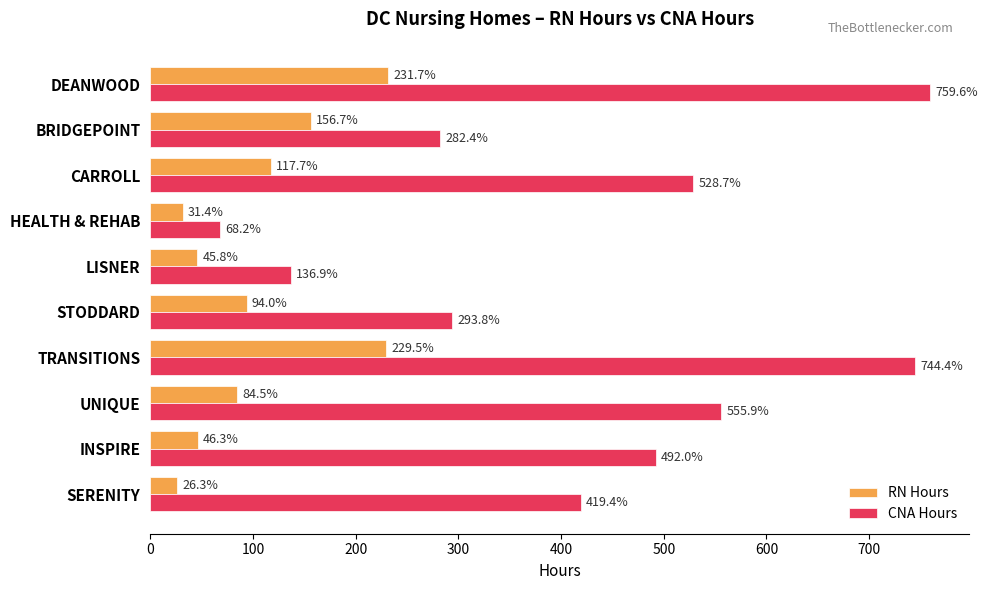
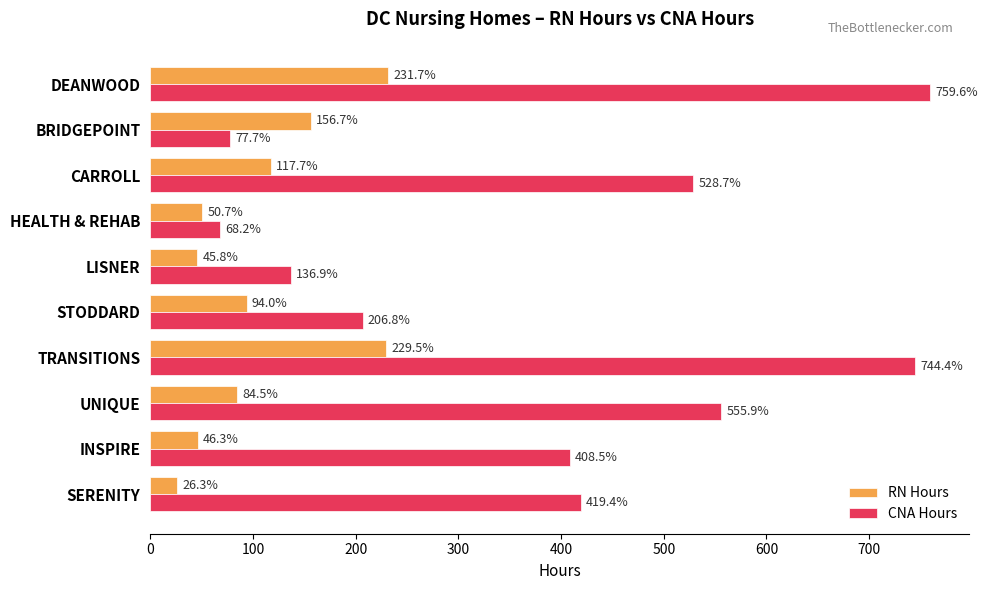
CNA Hours, BRIDGEPOINT: 282.4% -> 77.7%
RN Hours, HEALTH & REHAB: 31.4% -> 50.7%
CNA Hours, STODDARD: 293.8% -> 206.8%
CNA Hours, INSPIRE: 492.0% -> 408.5%
